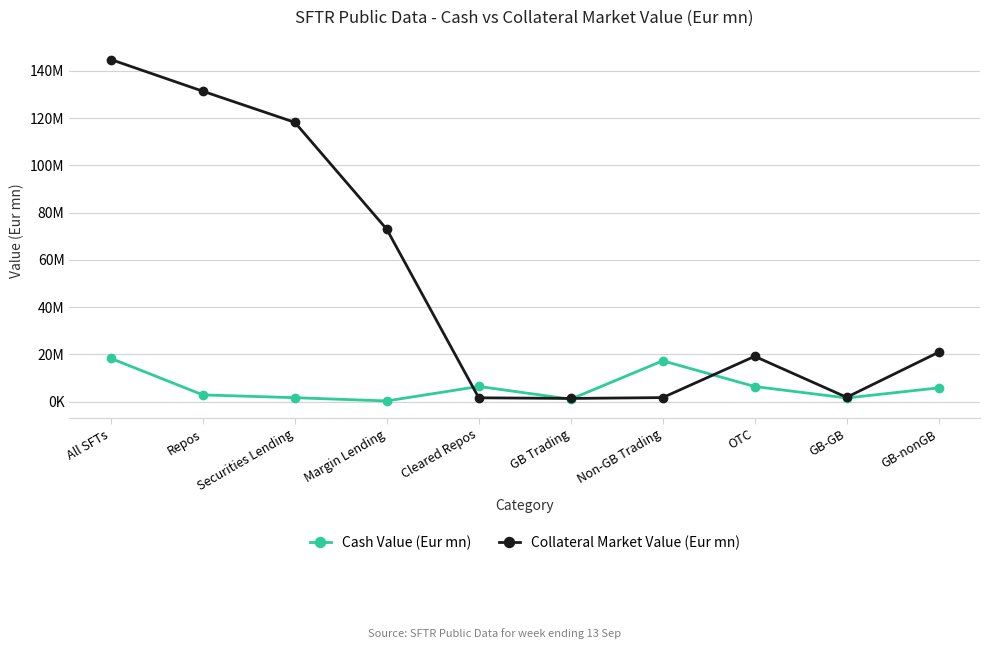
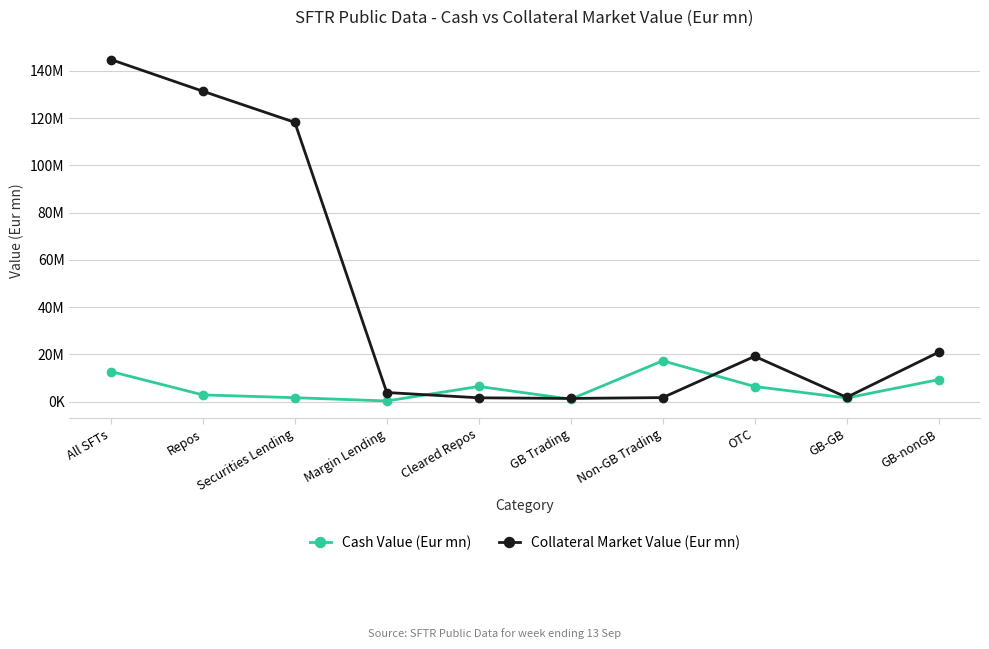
Cash Value (Eur mn), All SFTs: 18000000 -> 13000000
Collateral Market Value (Eur mn), Margin Lending: 73000000 -> 4000000
Cash Value (Eur mn), GB-nonGB: 6000000 -> 9000000
